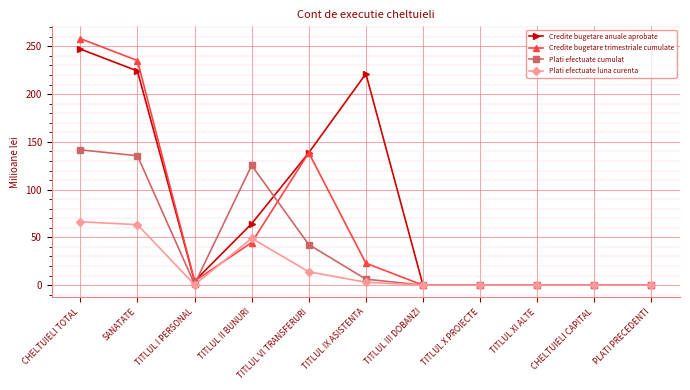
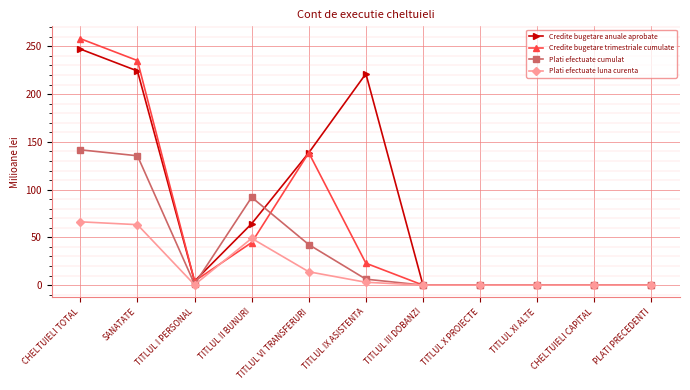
Plati efectuate cumulat, TITLUL II BUNURI: 130 -> 90
